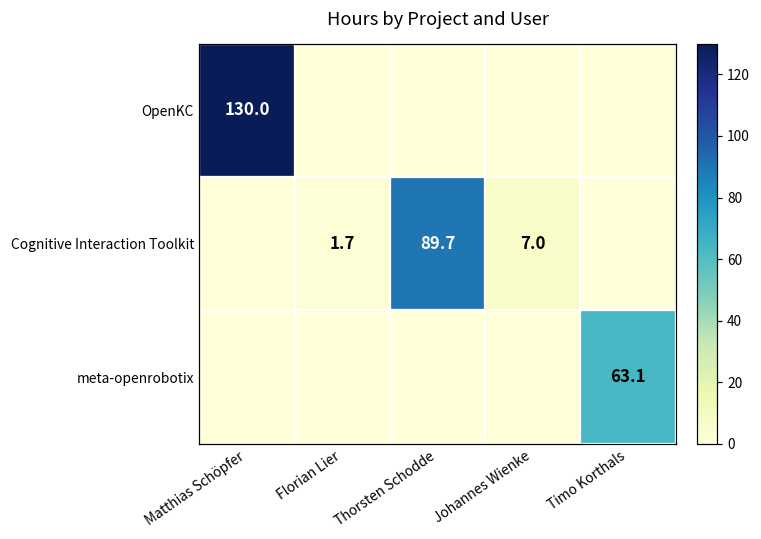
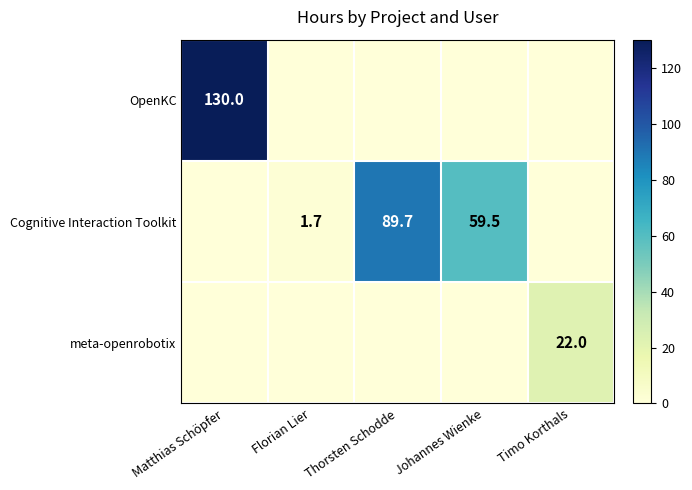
Cognitive Interaction Toolkit, Johannes Wienke: 7.0 -> 59.5
meta-openrobotix, Timo Korthals: 63.1 -> 22.0
